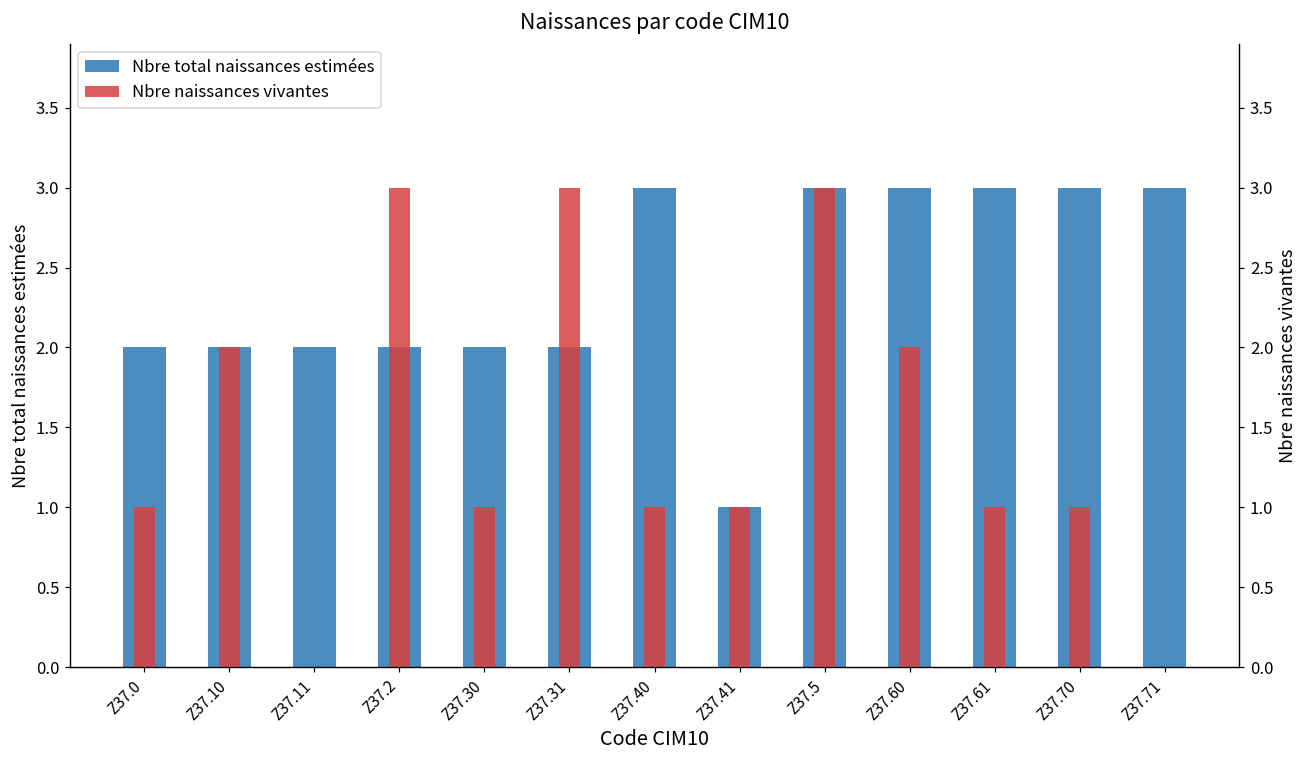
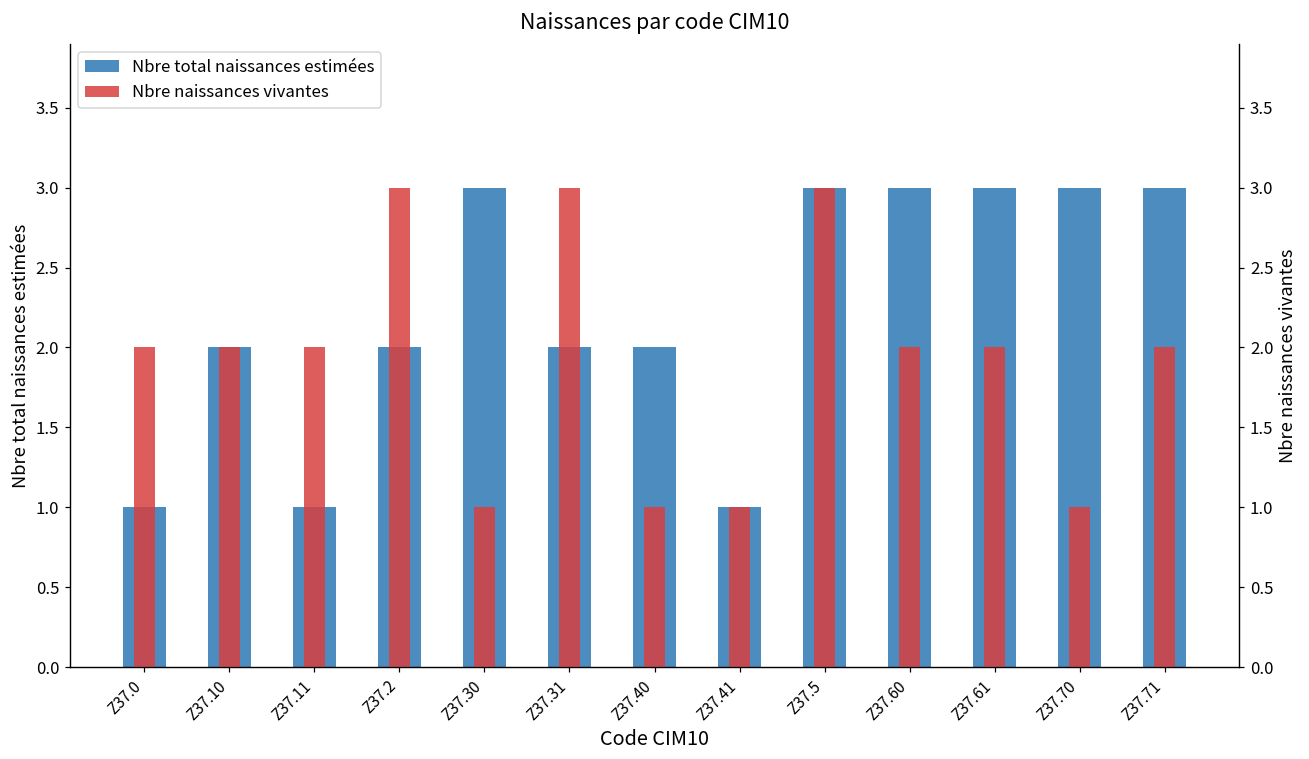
Nbre total naissances estimées, Z37.0: 2 -> 1
Nbre total naissances estimées, Z37.11: 2 -> 1
Nbre total naissances estimées, Z37.30: 2 -> 3
Nbre total naissances estimées, Z37.40: 3 -> 2
Nbre naissances vivantes, Z37.0: 1 -> 2
Nbre naissances vivantes, Z37.11: 0 -> 2
Nbre naissances vivantes, Z37.61: 1 -> 2
Nbre naissances vivantes, Z37.71: 0 -> 2
